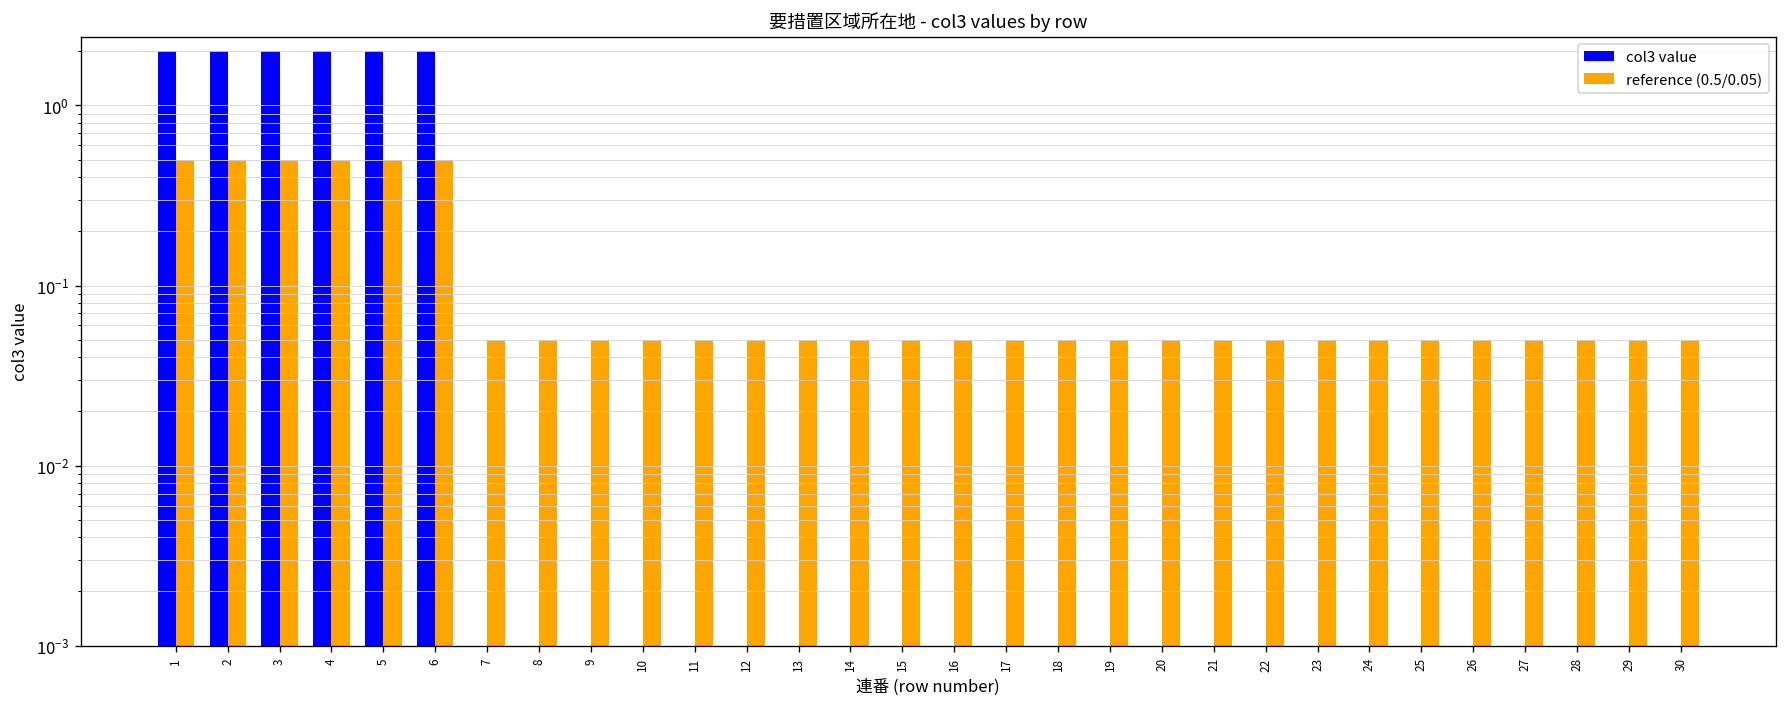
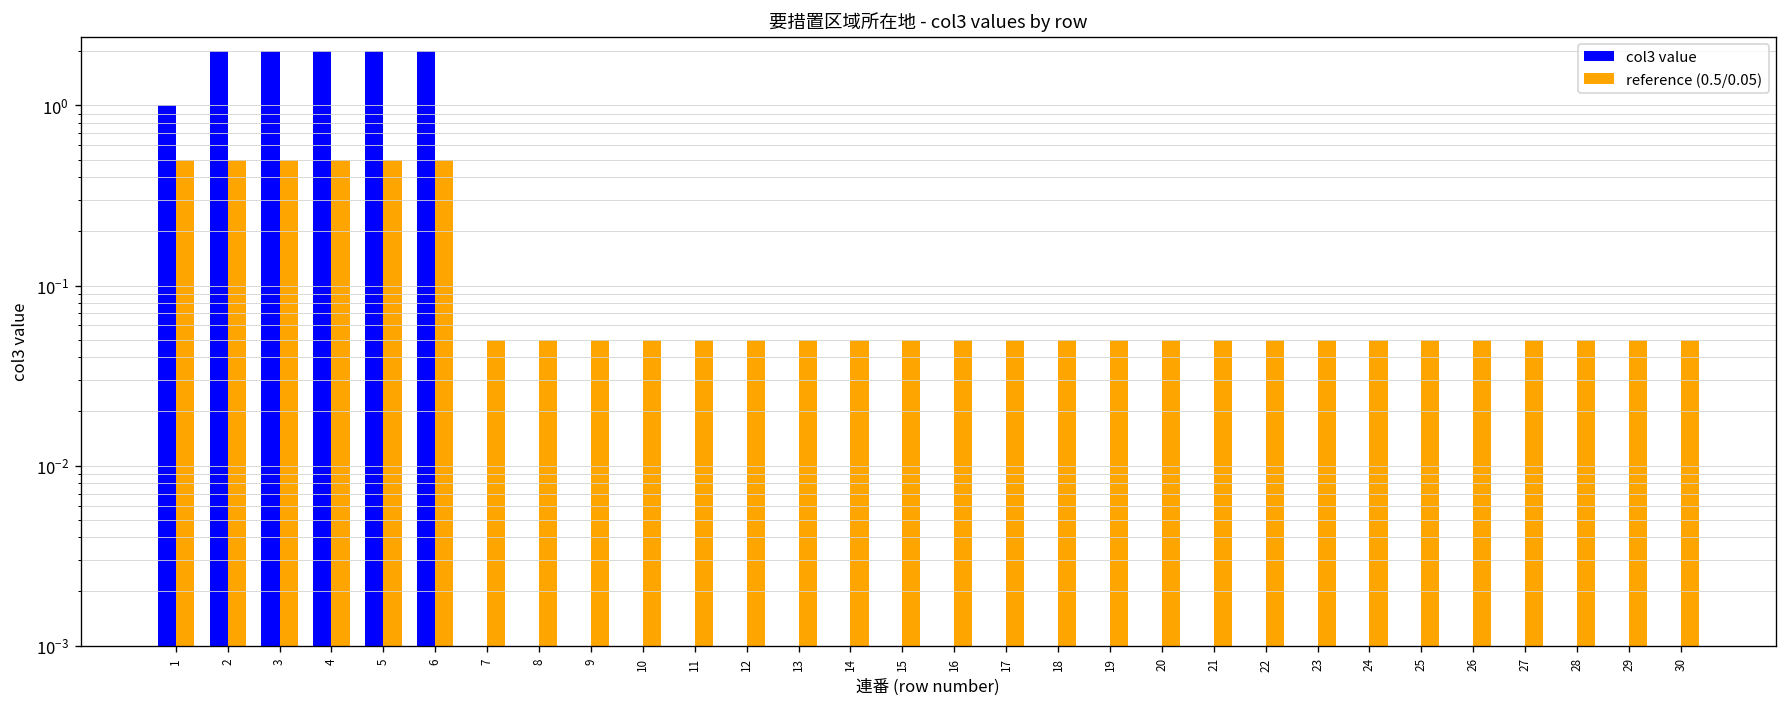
col3 value, 1: 2 -> 1
